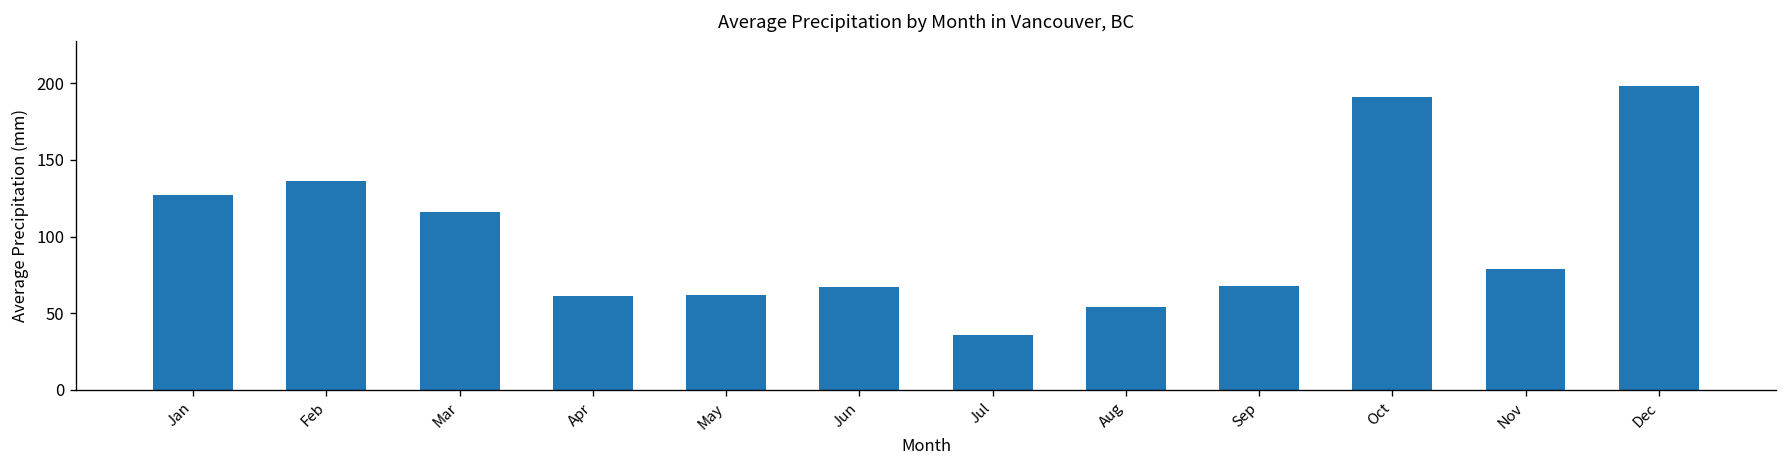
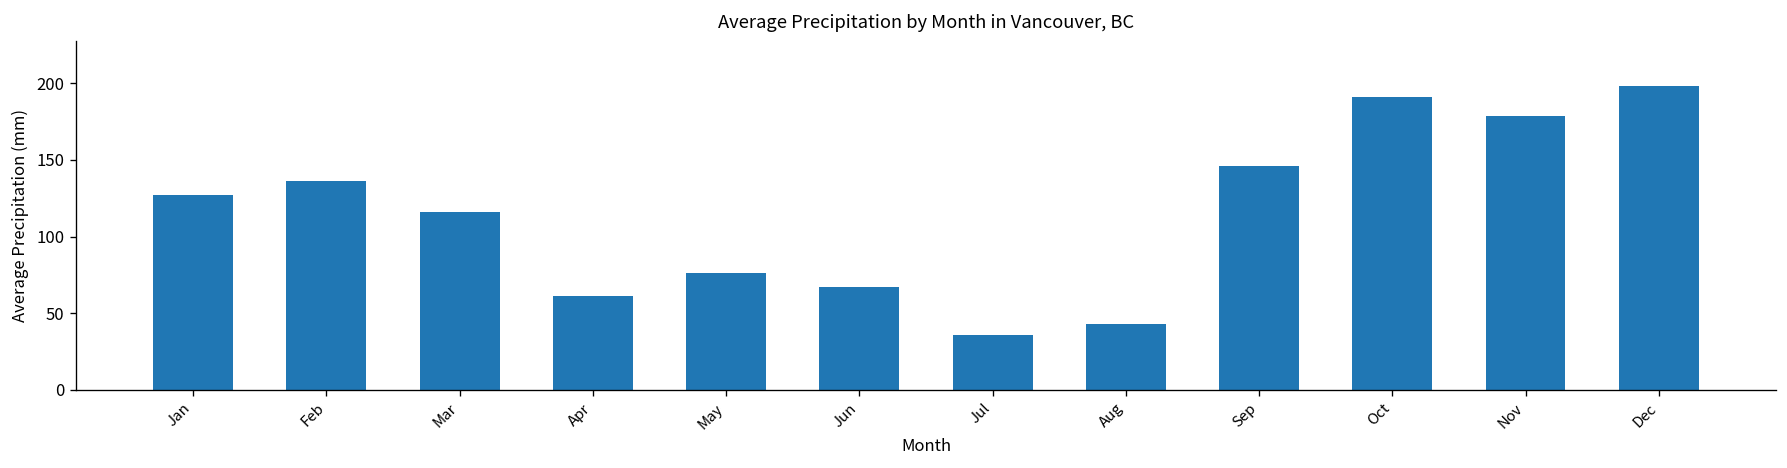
May: 62 -> 76
Aug: 54 -> 43
Sep: 68 -> 146
Nov: 79 -> 179
